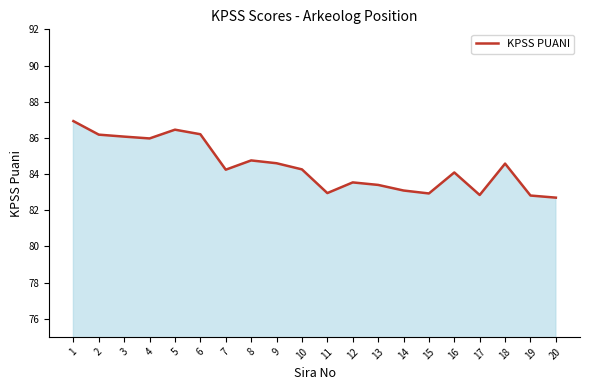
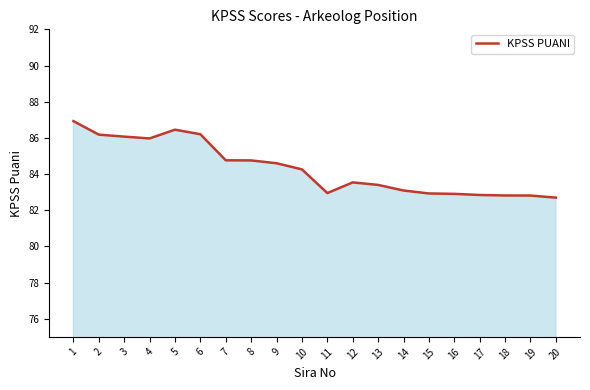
7: 84.2 -> 84.8
16: 84.1 -> 82.9
18: 84.6 -> 82.8
